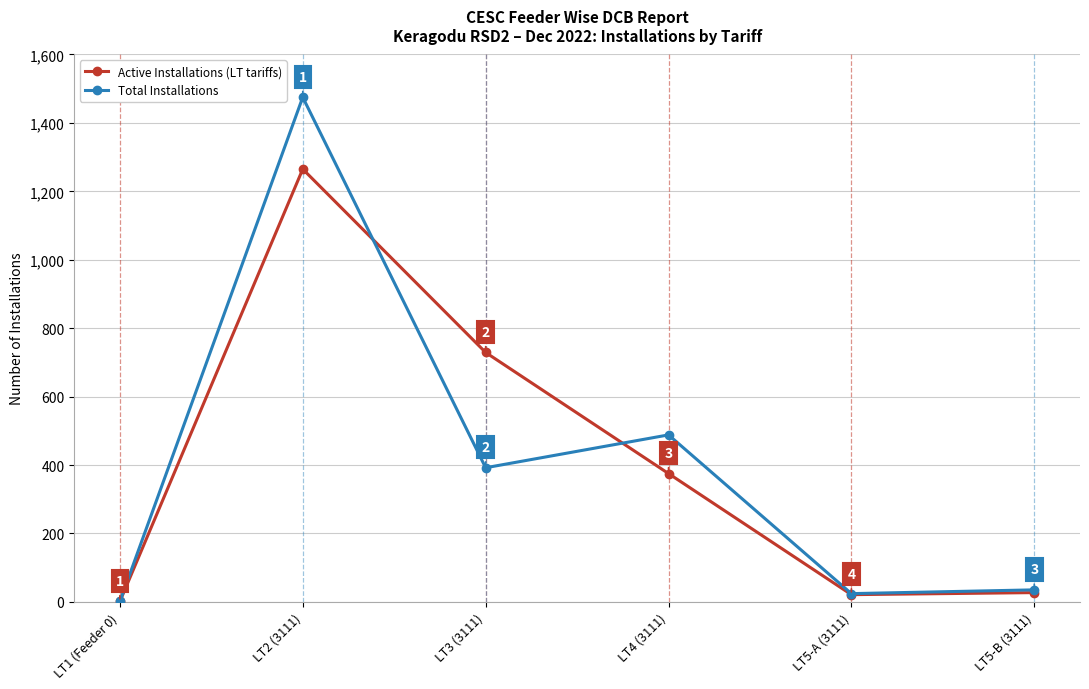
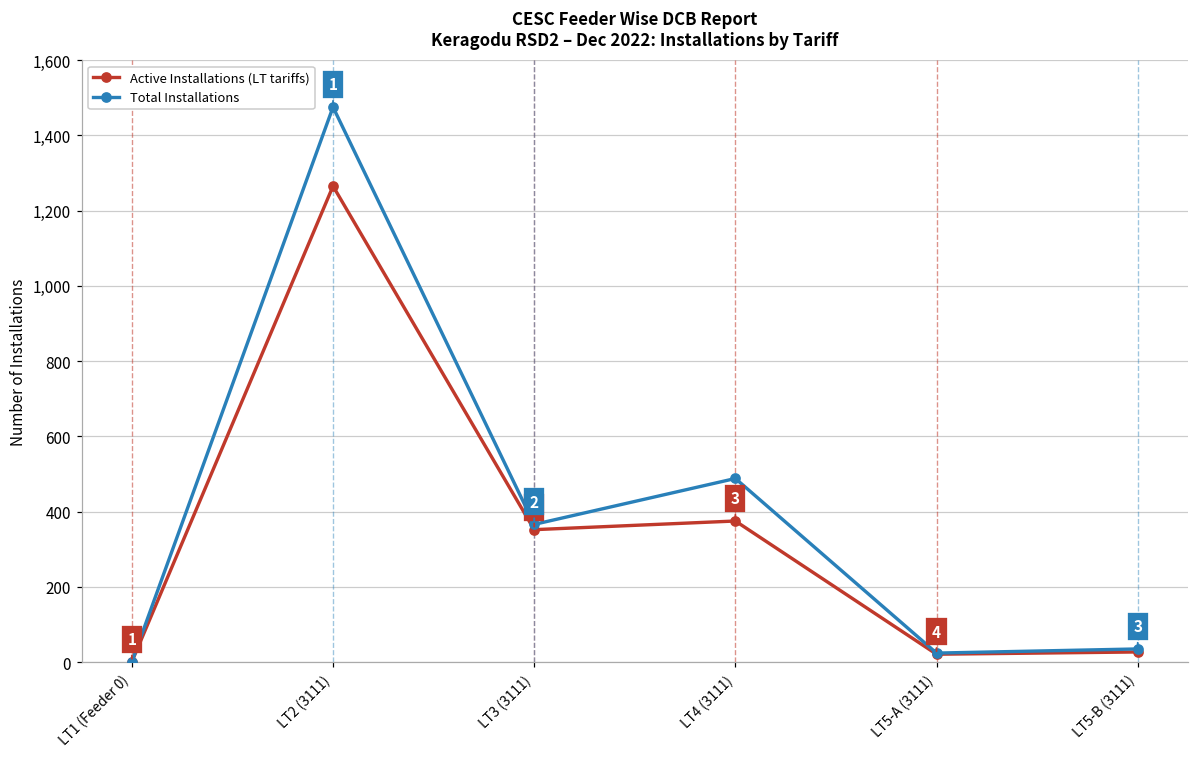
Active Installations (LT tariffs), LT3 (3111): 730 -> 350
Total Installations, LT3 (3111): 390 -> 370
